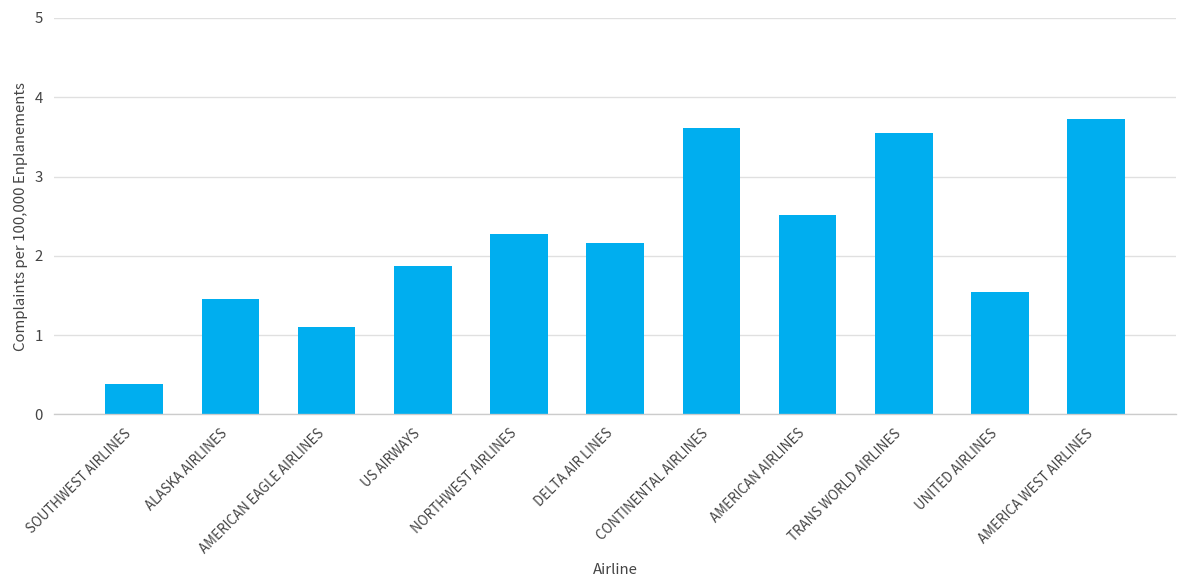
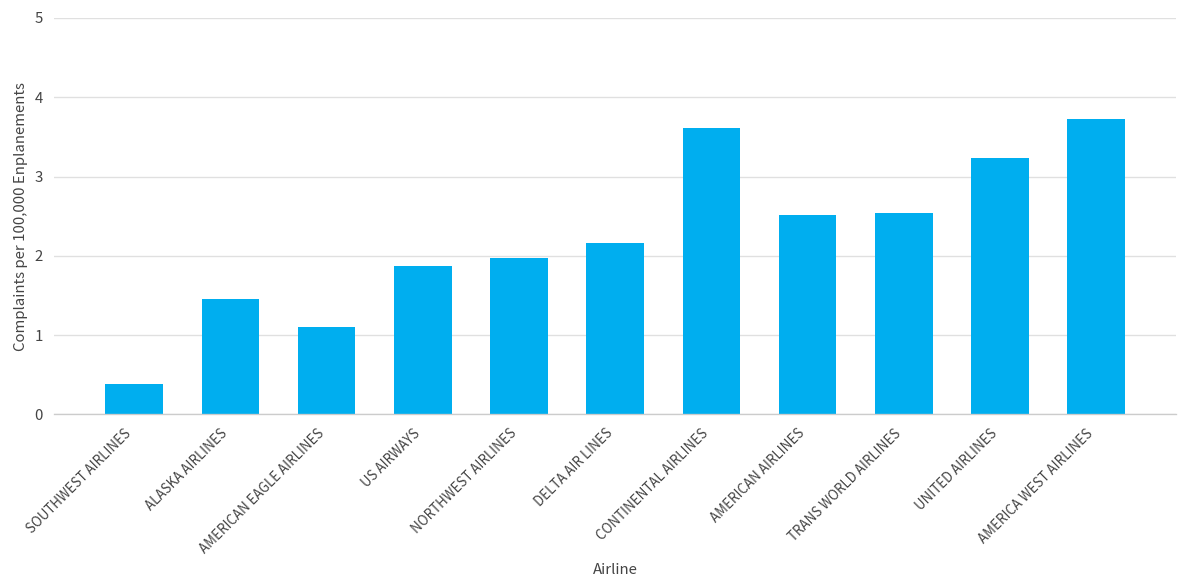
NORTHWEST AIRLINES: 2.3 -> 2.0
TRANS WORLD AIRLINES: 3.6 -> 2.5
UNITED AIRLINES: 1.6 -> 3.2
